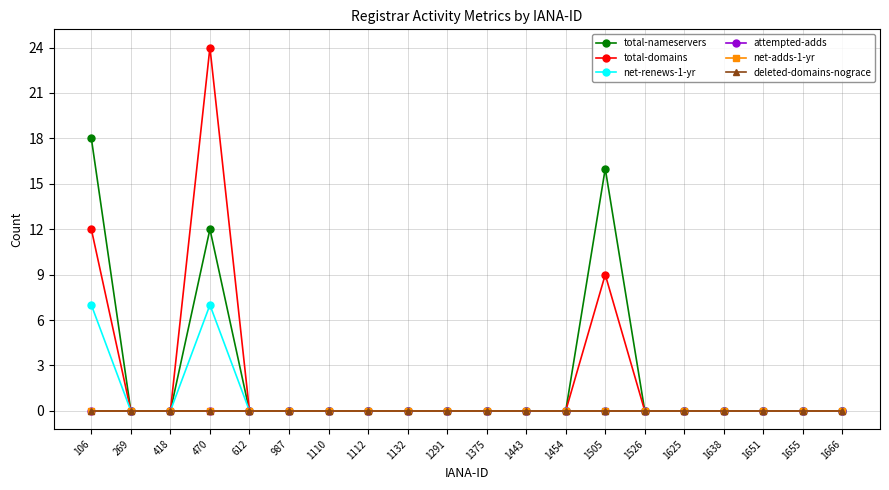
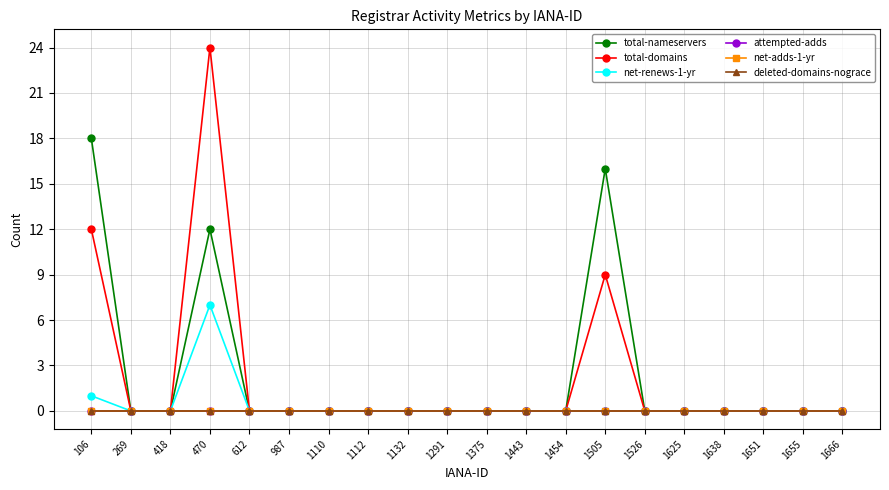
net-renews-1-yr, 106: 7 -> 1
